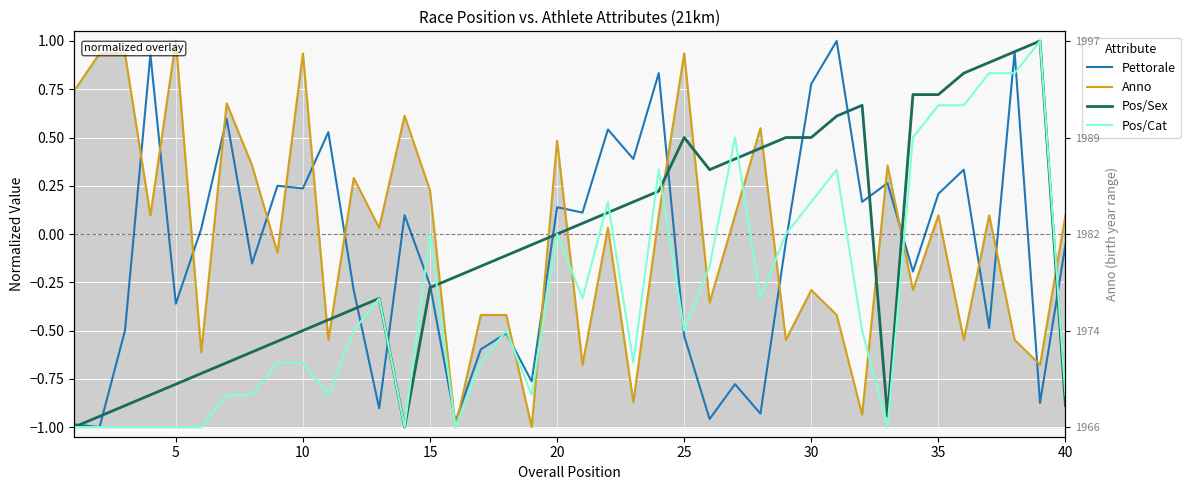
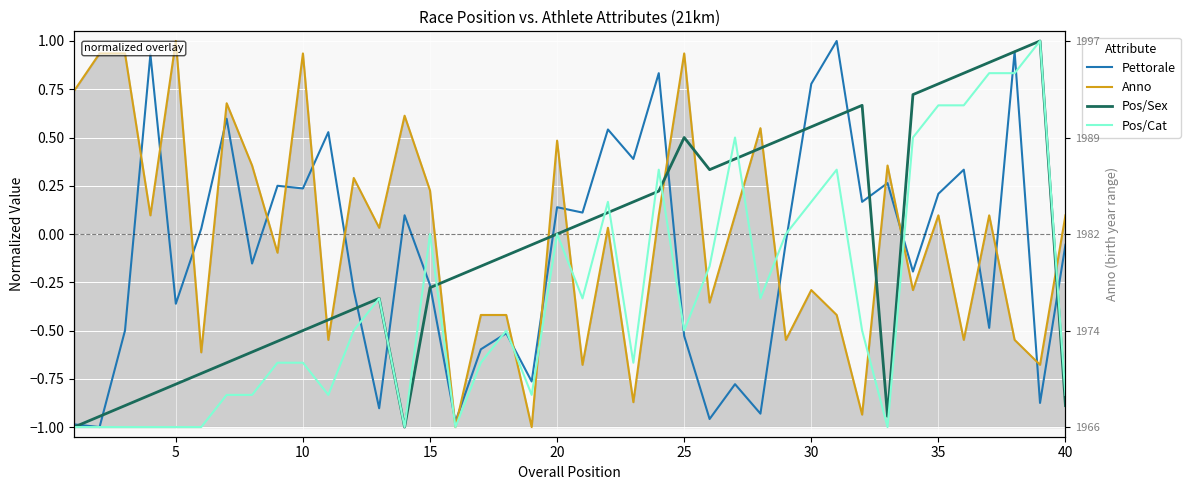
Pos/Sex, 30: 0.50 -> 0.56
Pos/Sex, 35: 0.72 -> 0.78
